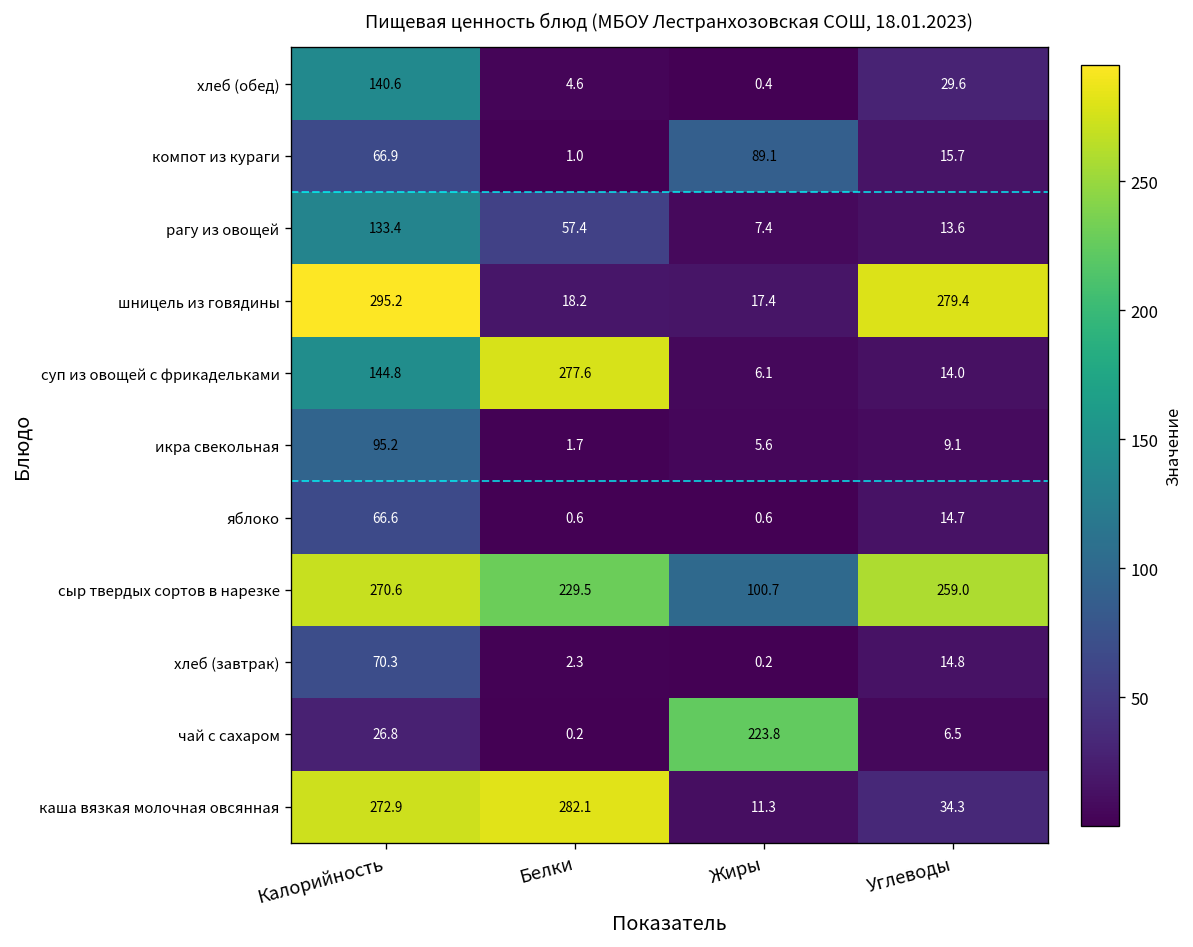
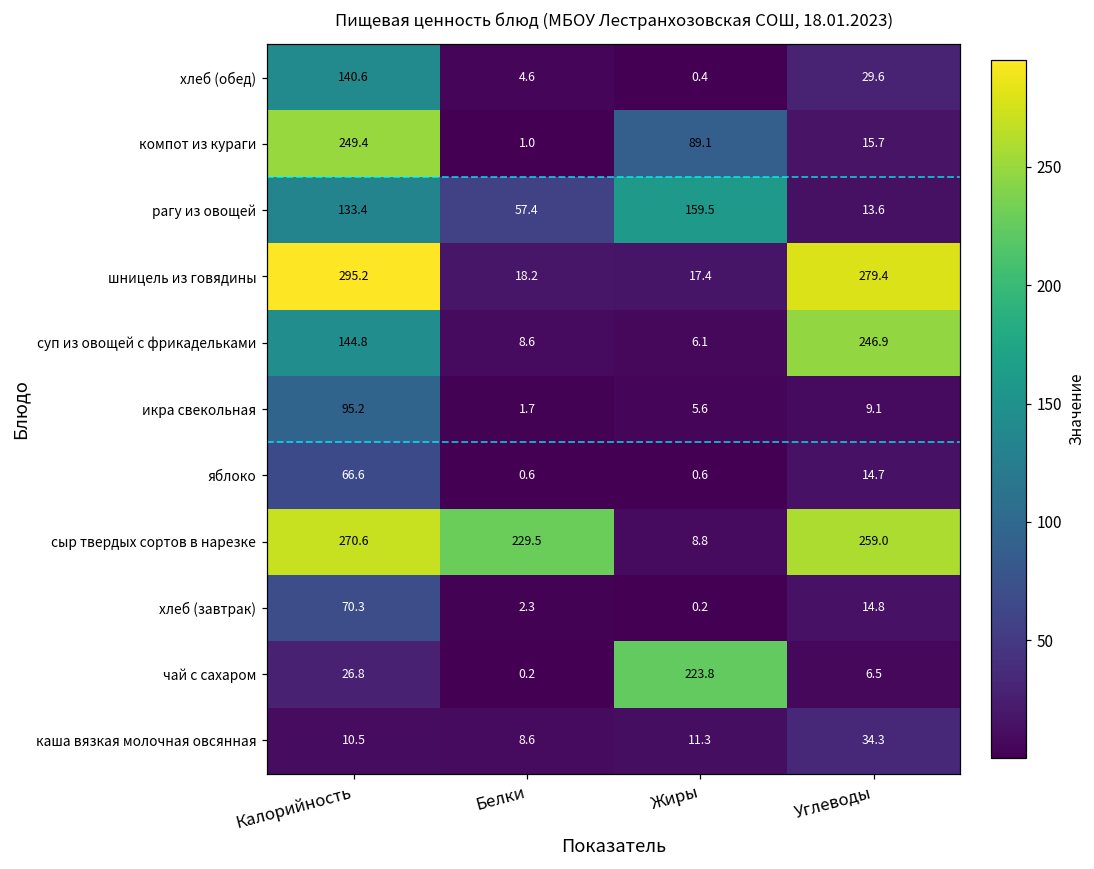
компот из кураги, Калорийность: 66.9 -> 249.4
рагу из овощей, Жиры: 7.4 -> 159.5
суп из овощей с фрикадельками, Белки: 277.6 -> 8.6
суп из овощей с фрикадельками, Углеводы: 14.0 -> 246.9
сыр твердых сортов в нарезке, Жиры: 100.7 -> 8.8
каша вязкая молочная овсянная, Калорийность: 272.9 -> 10.5
каша вязкая молочная овсянная, Белки: 282.1 -> 8.6
